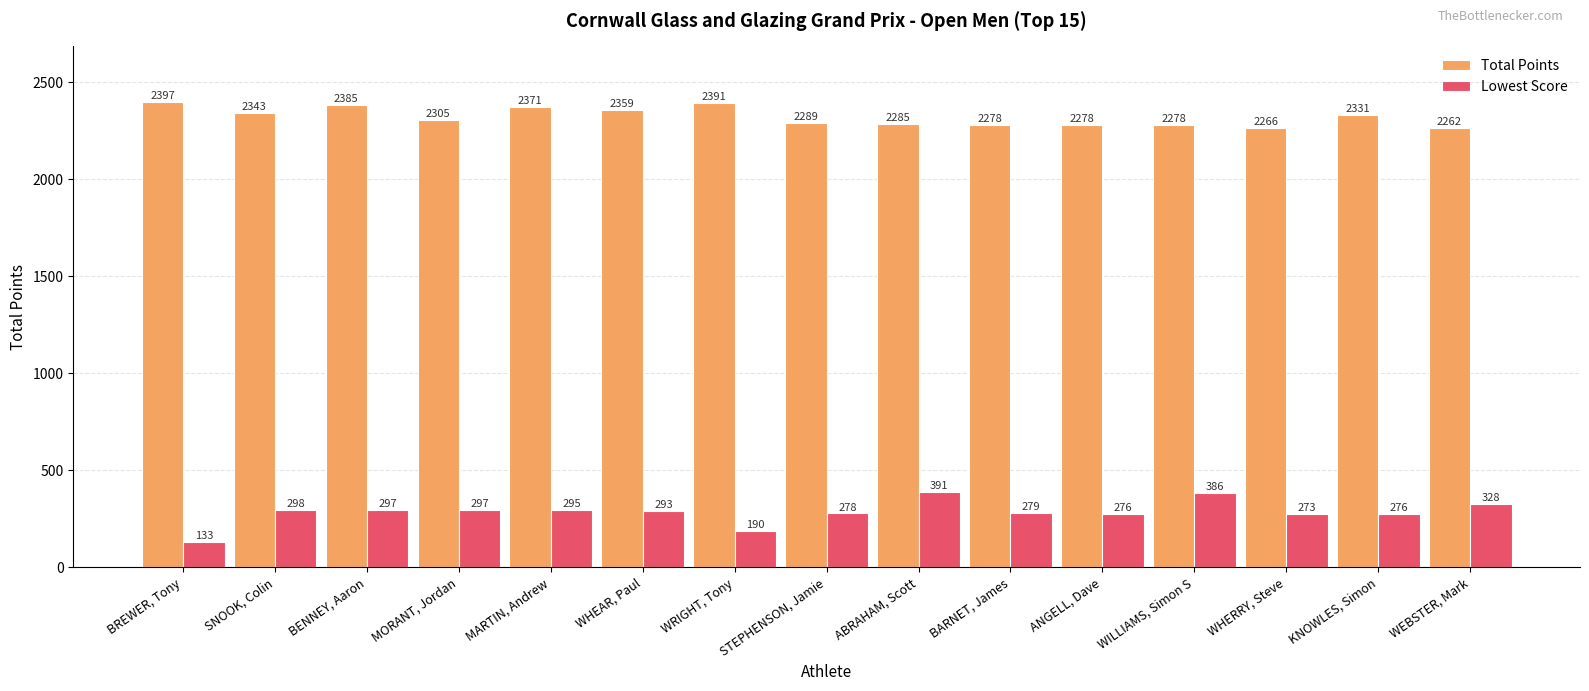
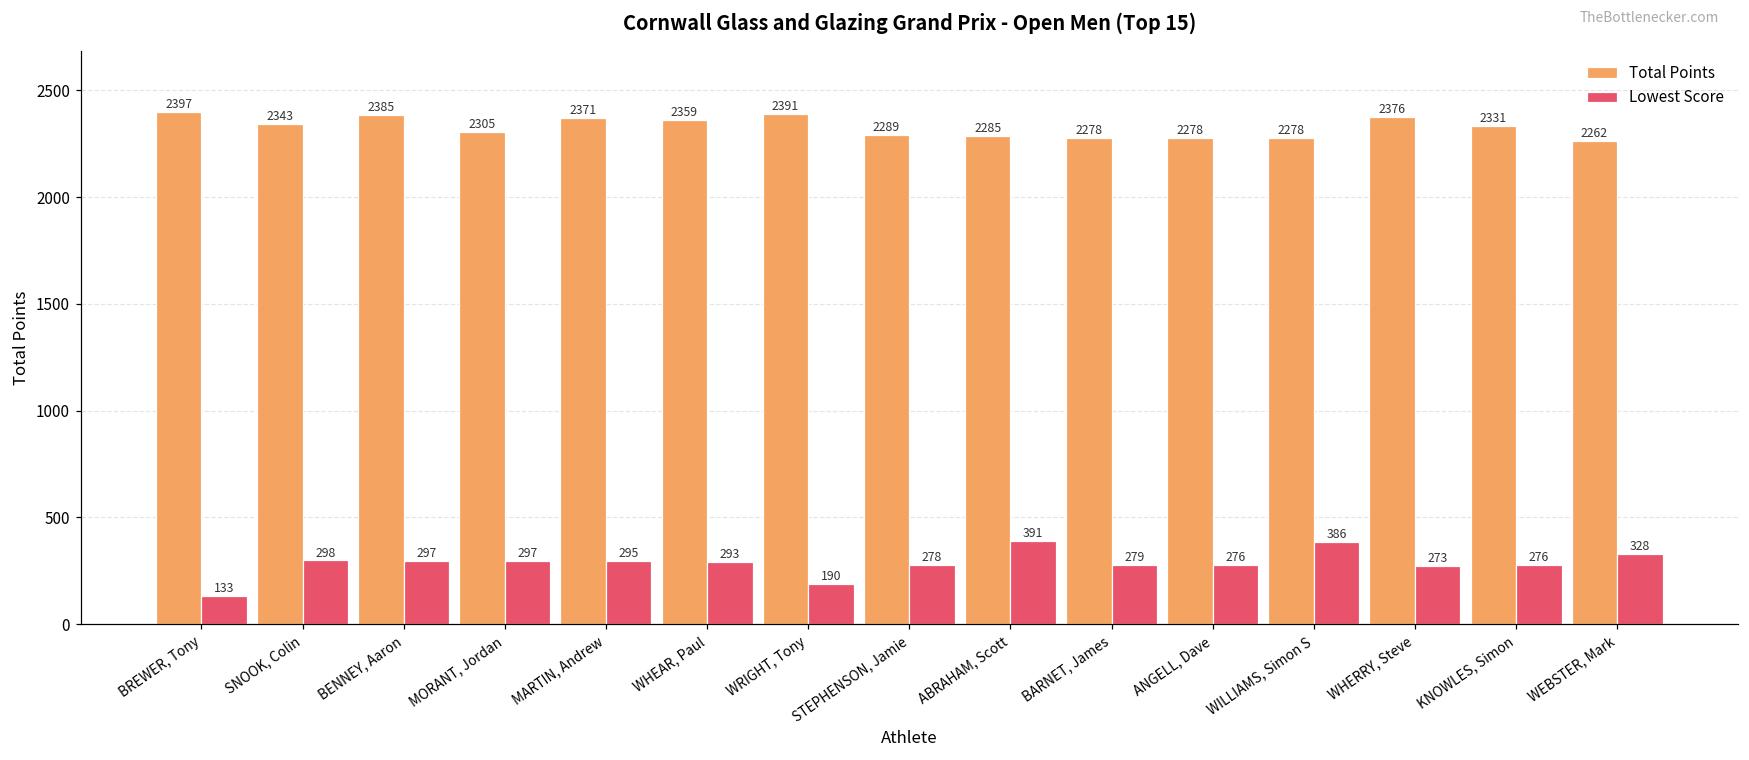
Total Points, WHERRY, Steve: 2266 -> 2376
